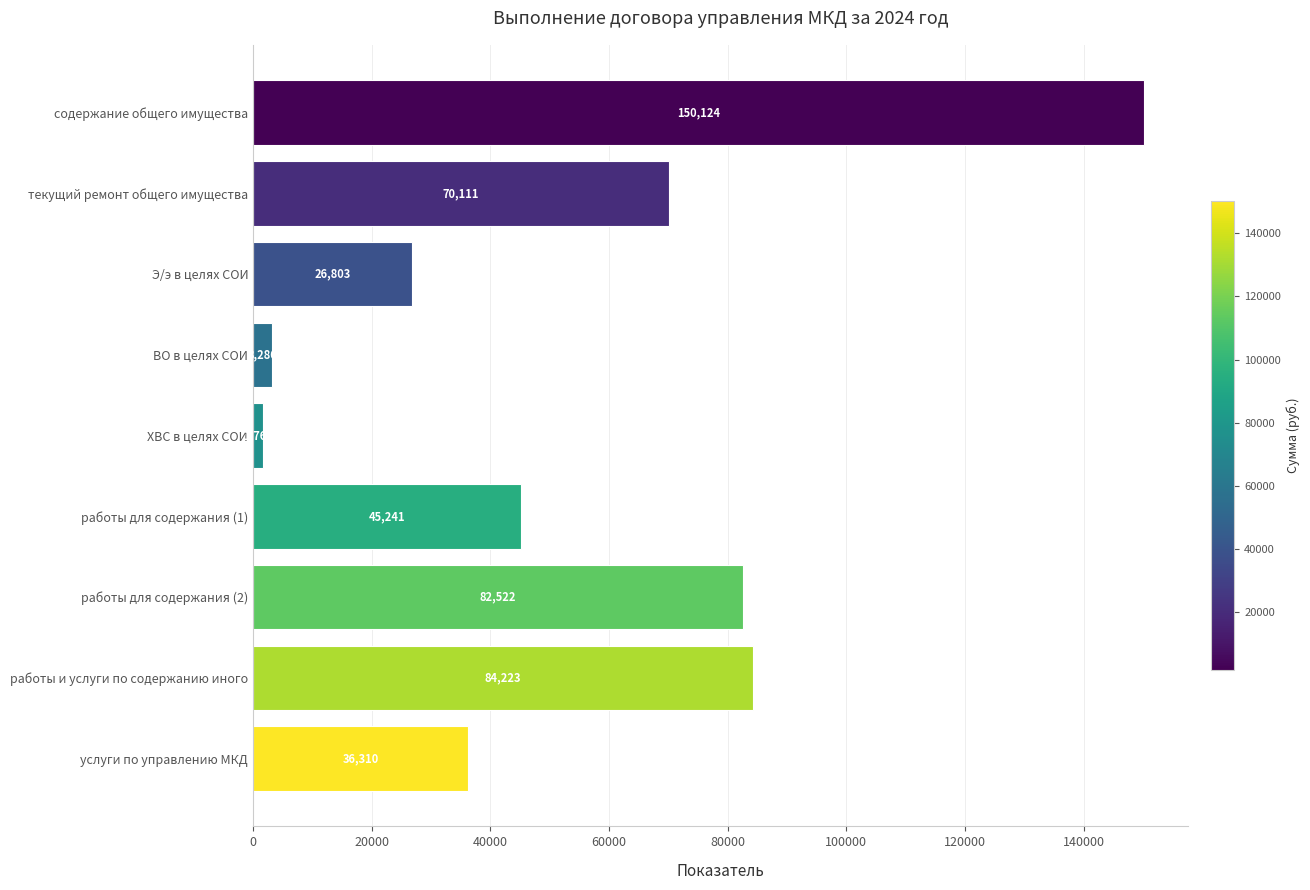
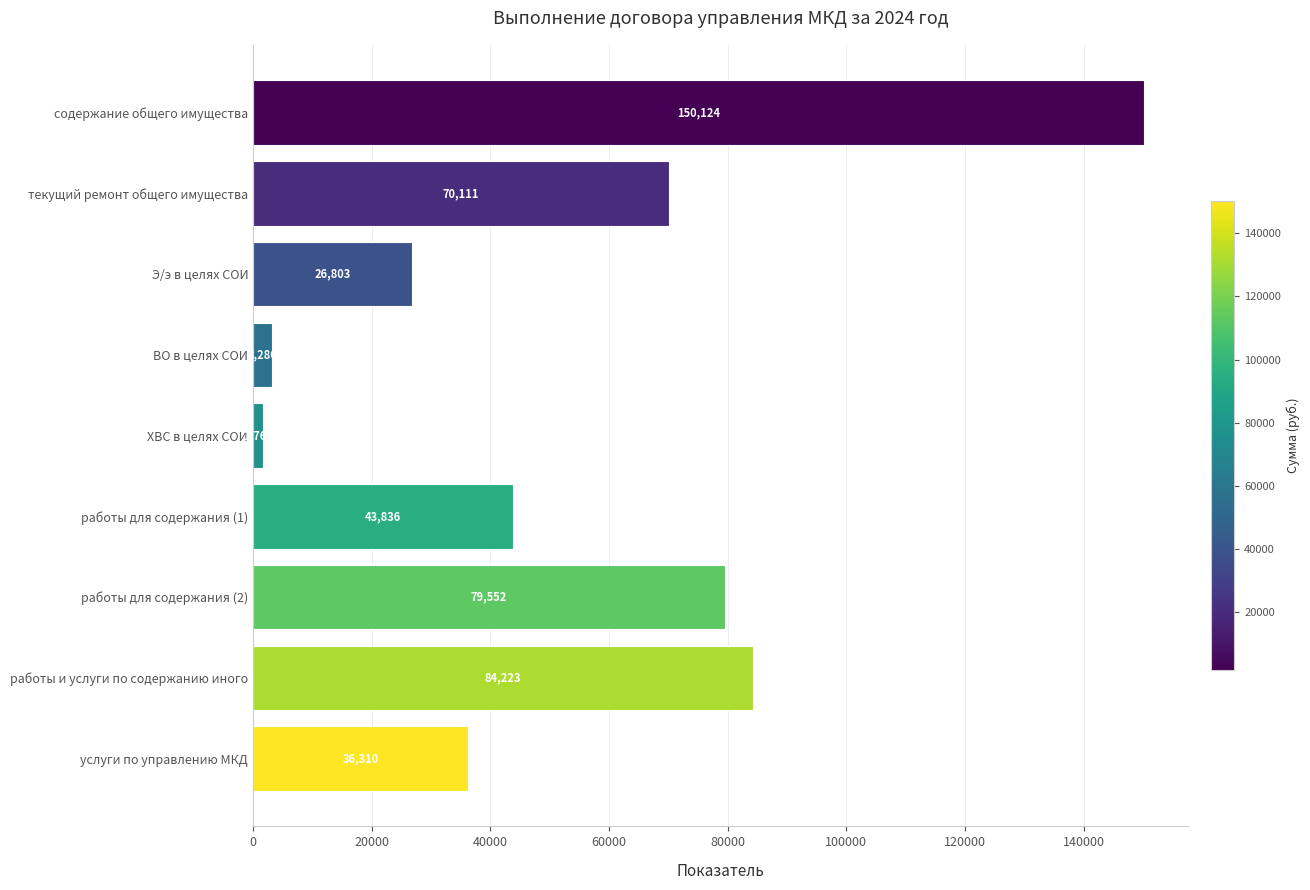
работы для содержания (1): 45,241 -> 43,836
работы для содержания (2): 82,522 -> 79,552
